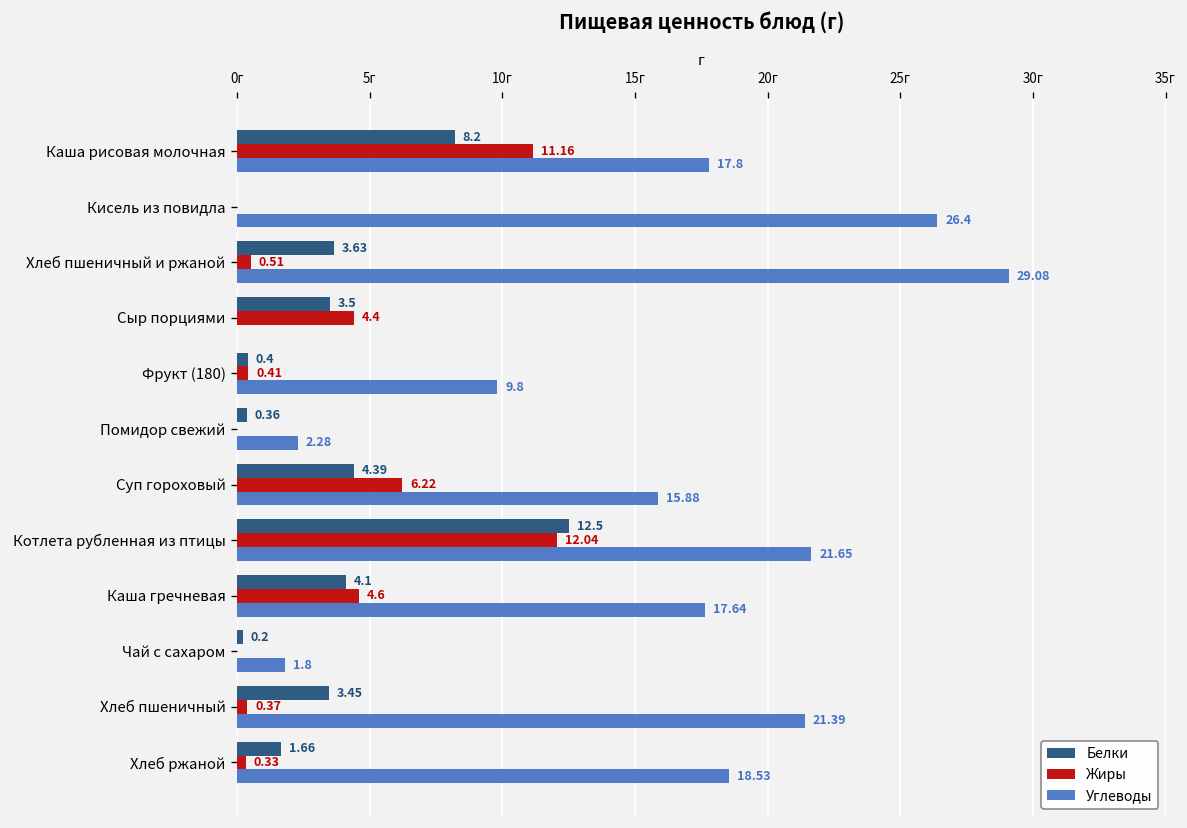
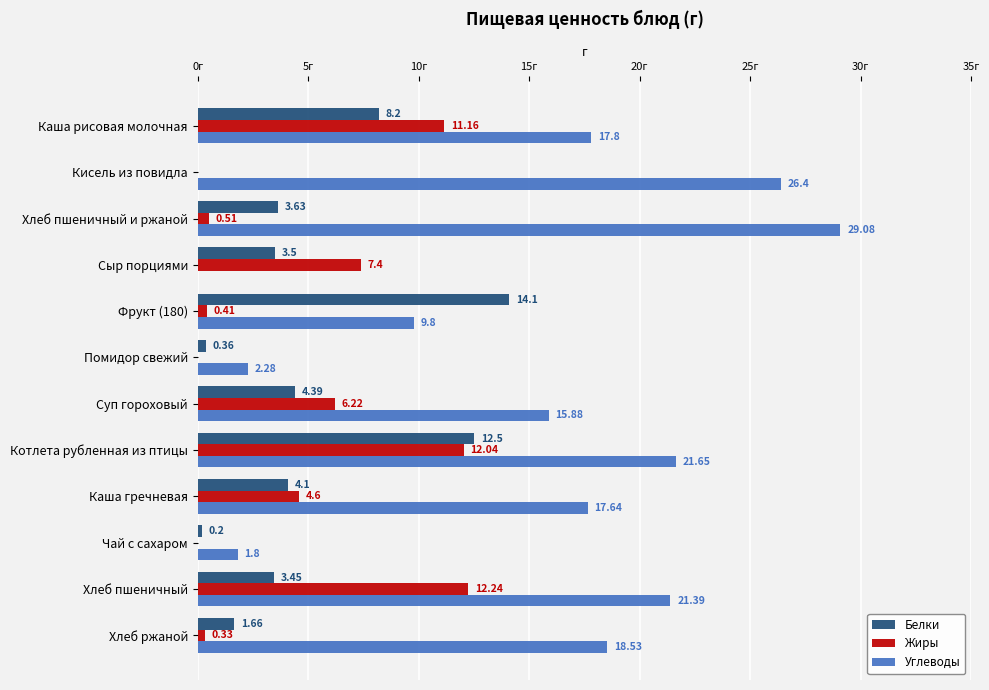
Жиры, Сыр порциями: 4.4 -> 7.4
Белки, Фрукт (180): 0.4 -> 14.1
Жиры, Хлеб пшеничный: 0.37 -> 12.24
